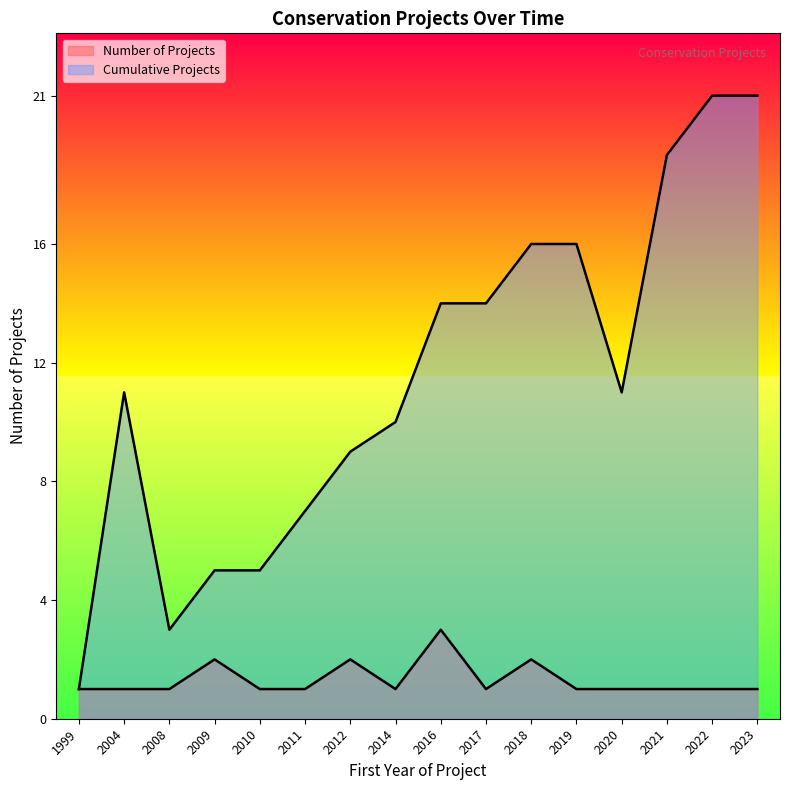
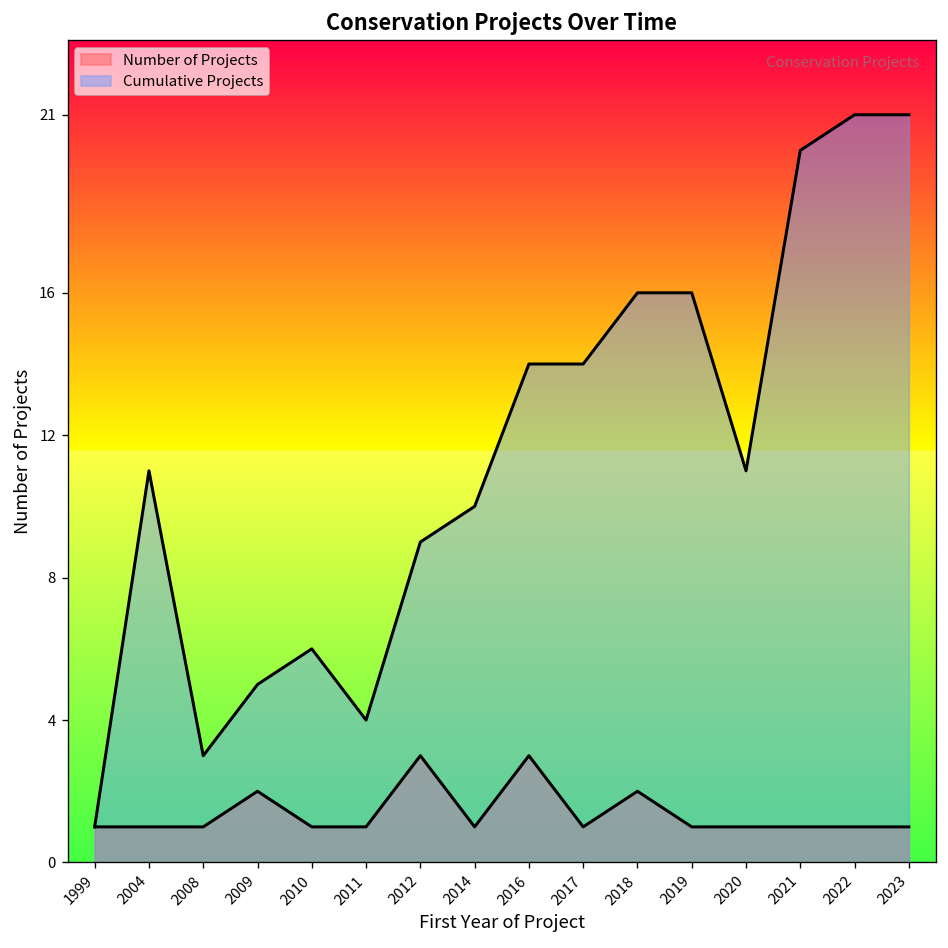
Cumulative Projects, 2010: 5 -> 6
Cumulative Projects, 2011: 7 -> 4
Number of Projects, 2012: 2 -> 3
Cumulative Projects, 2021: 19 -> 20
